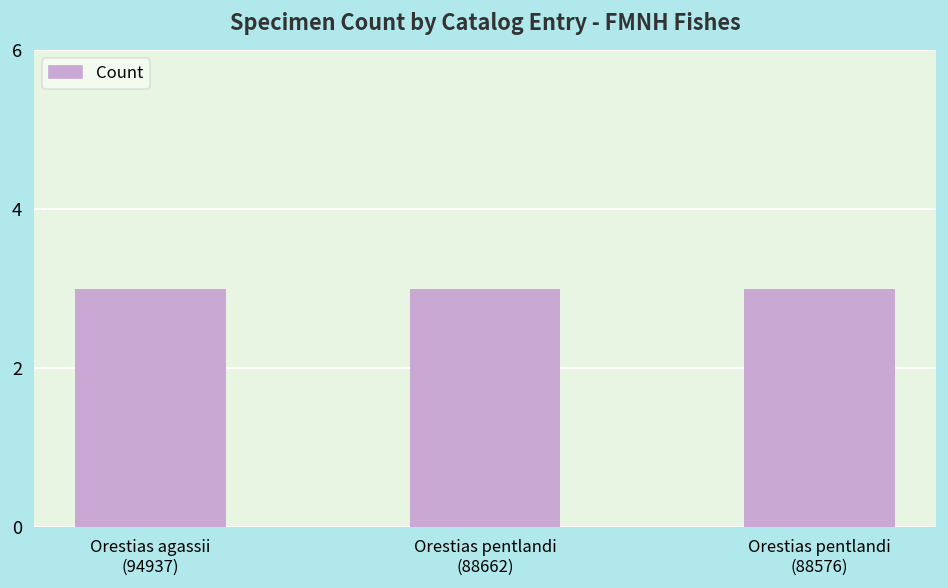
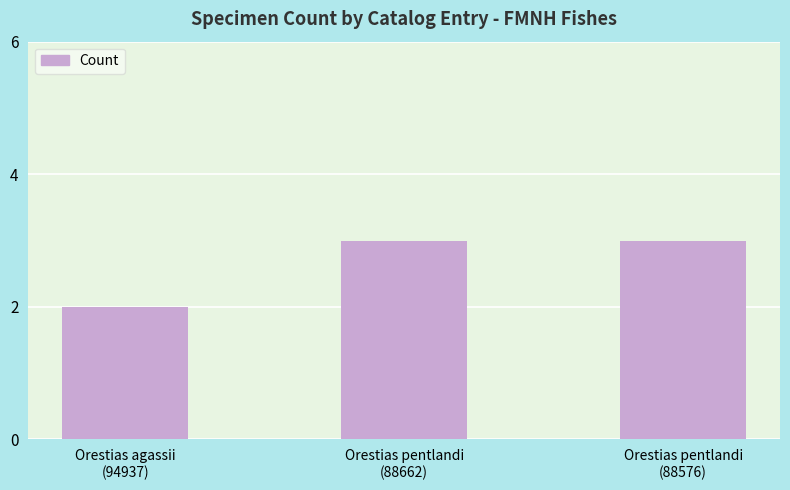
Orestias agassii (94937): 3 -> 2
